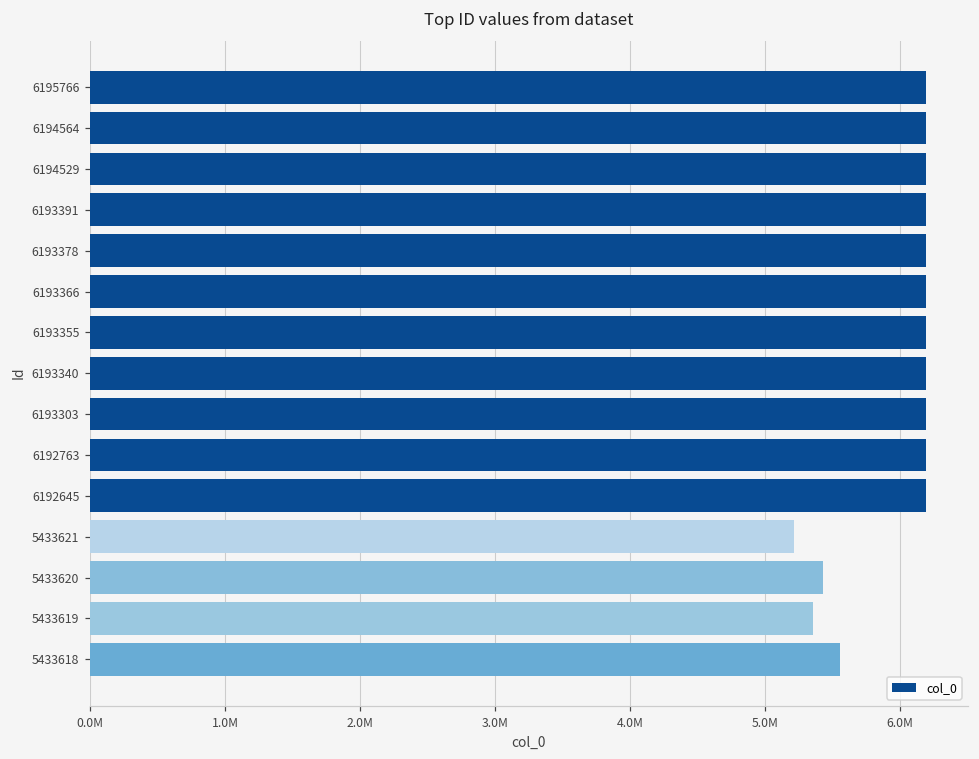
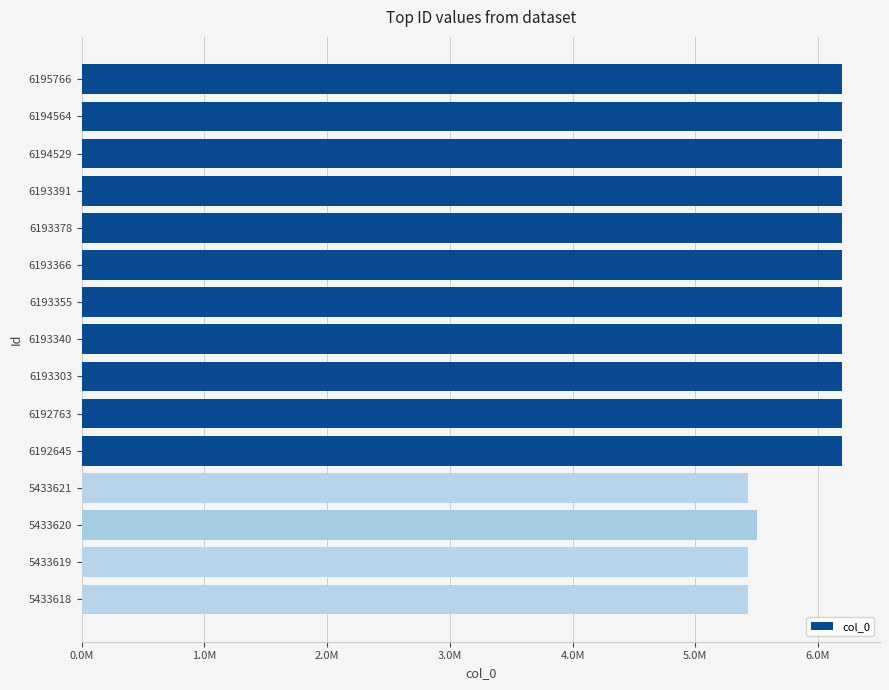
5433621: 5220000 -> 5430000
5433620: 5430000 -> 5510000
5433619: 5360000 -> 5430000
5433618: 5560000 -> 5430000
